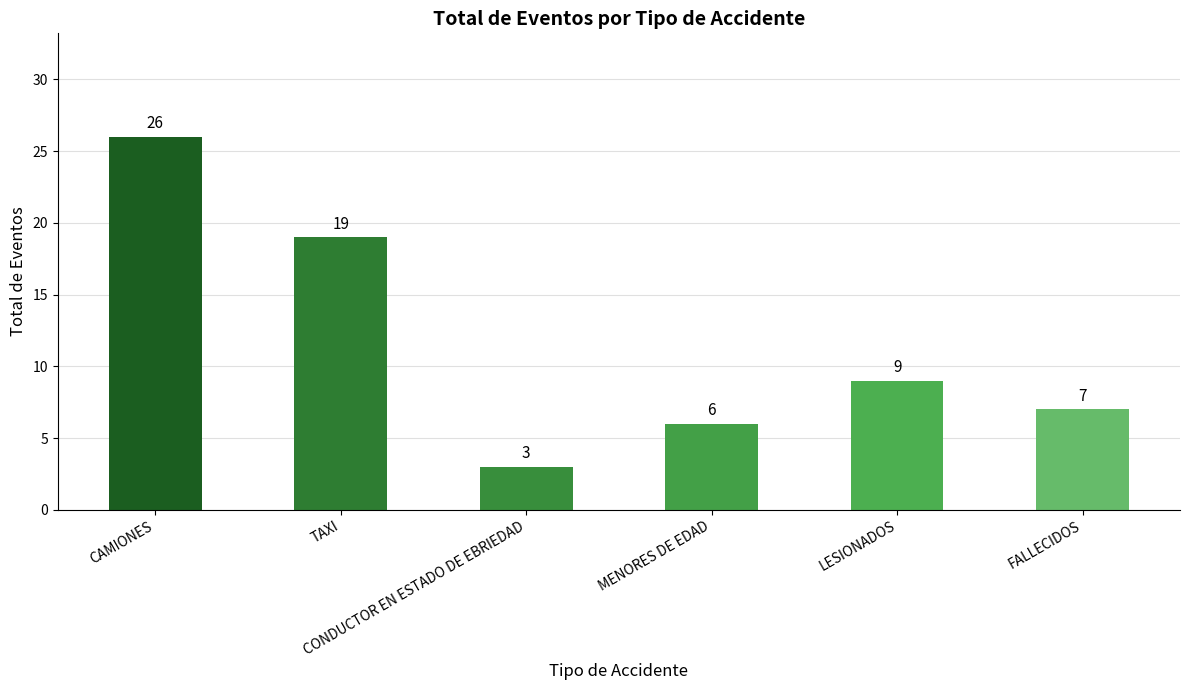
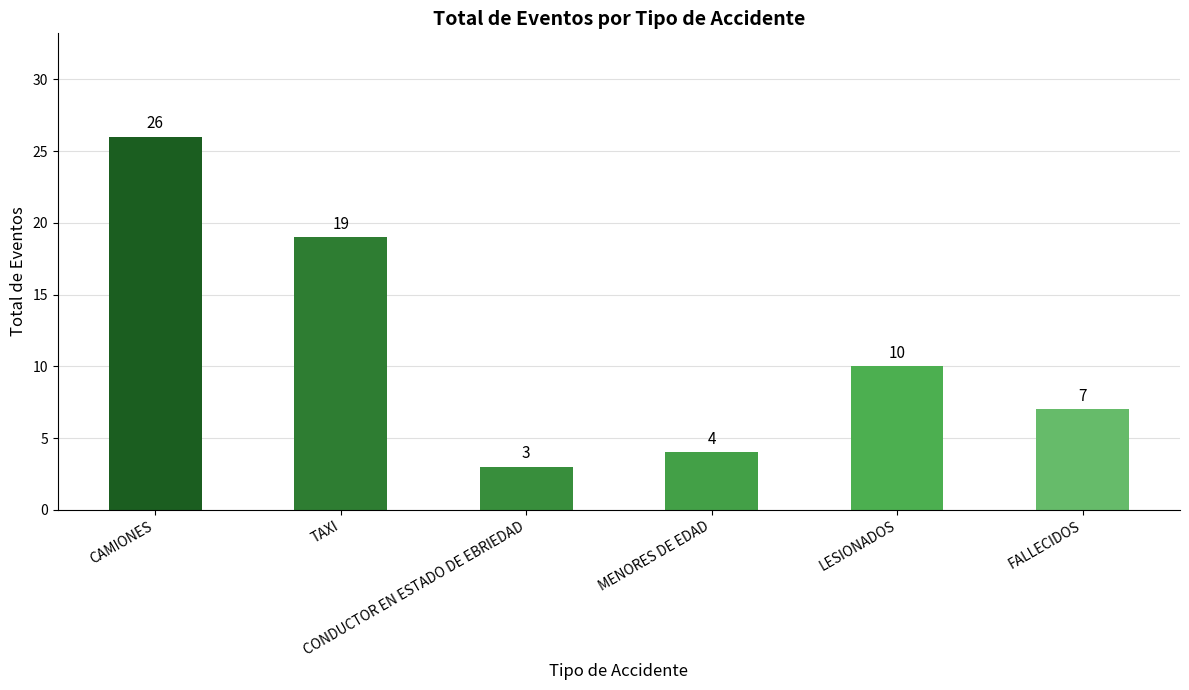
MENORES DE EDAD: 6 -> 4
LESIONADOS: 9 -> 10
